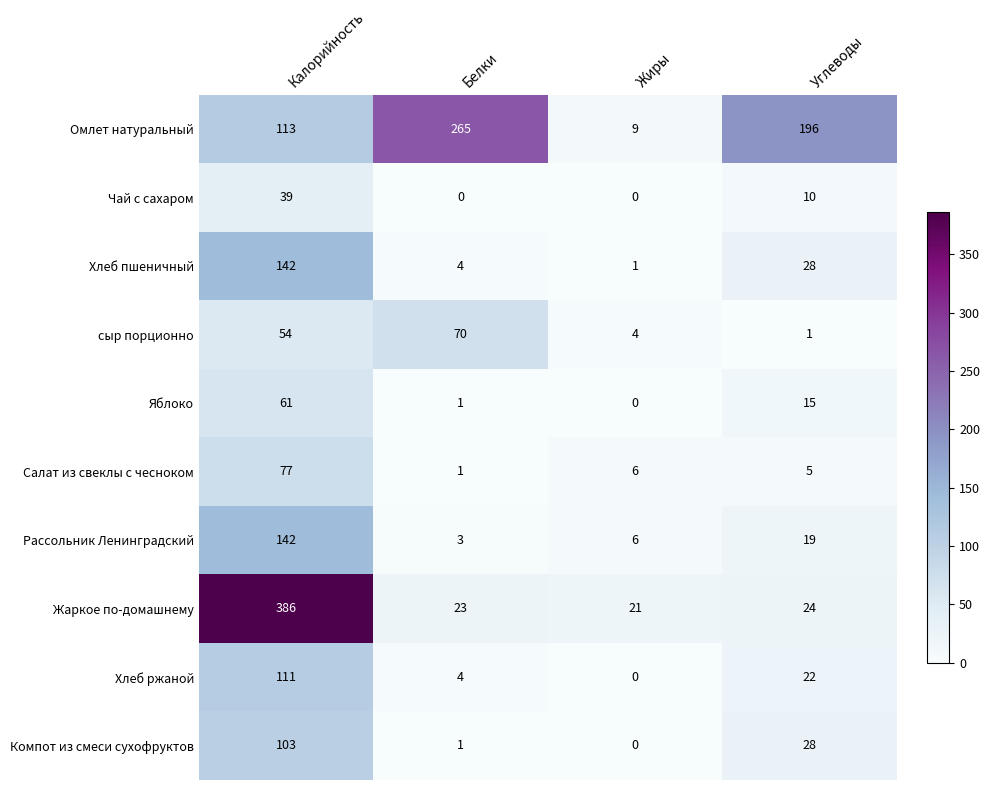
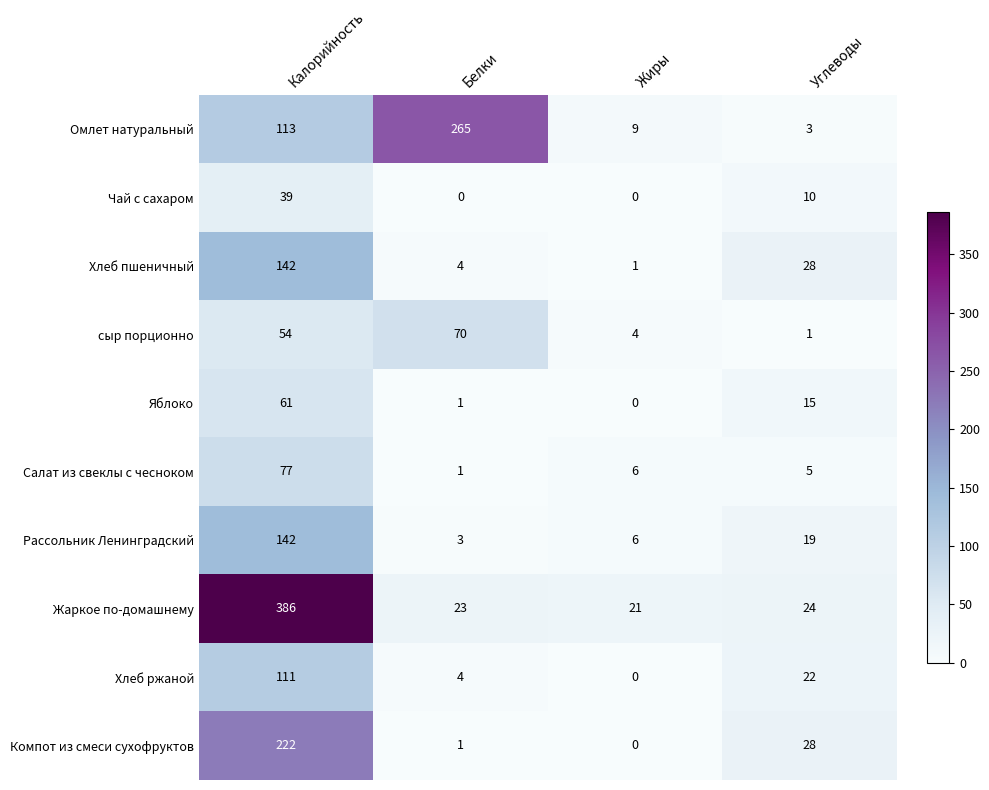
Омлет натуральный, Углеводы: 196 -> 3
Компот из смеси сухофруктов, Калорийность: 103 -> 222
